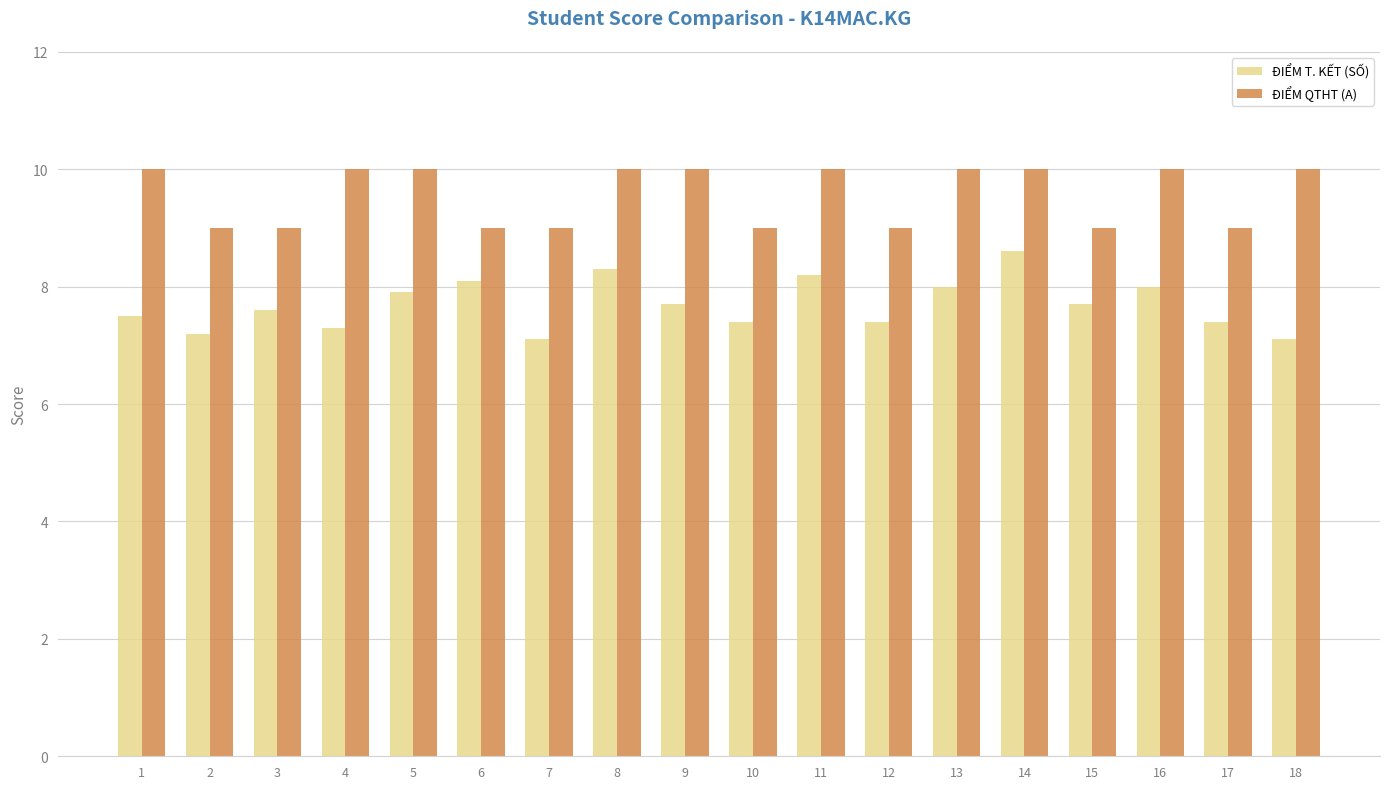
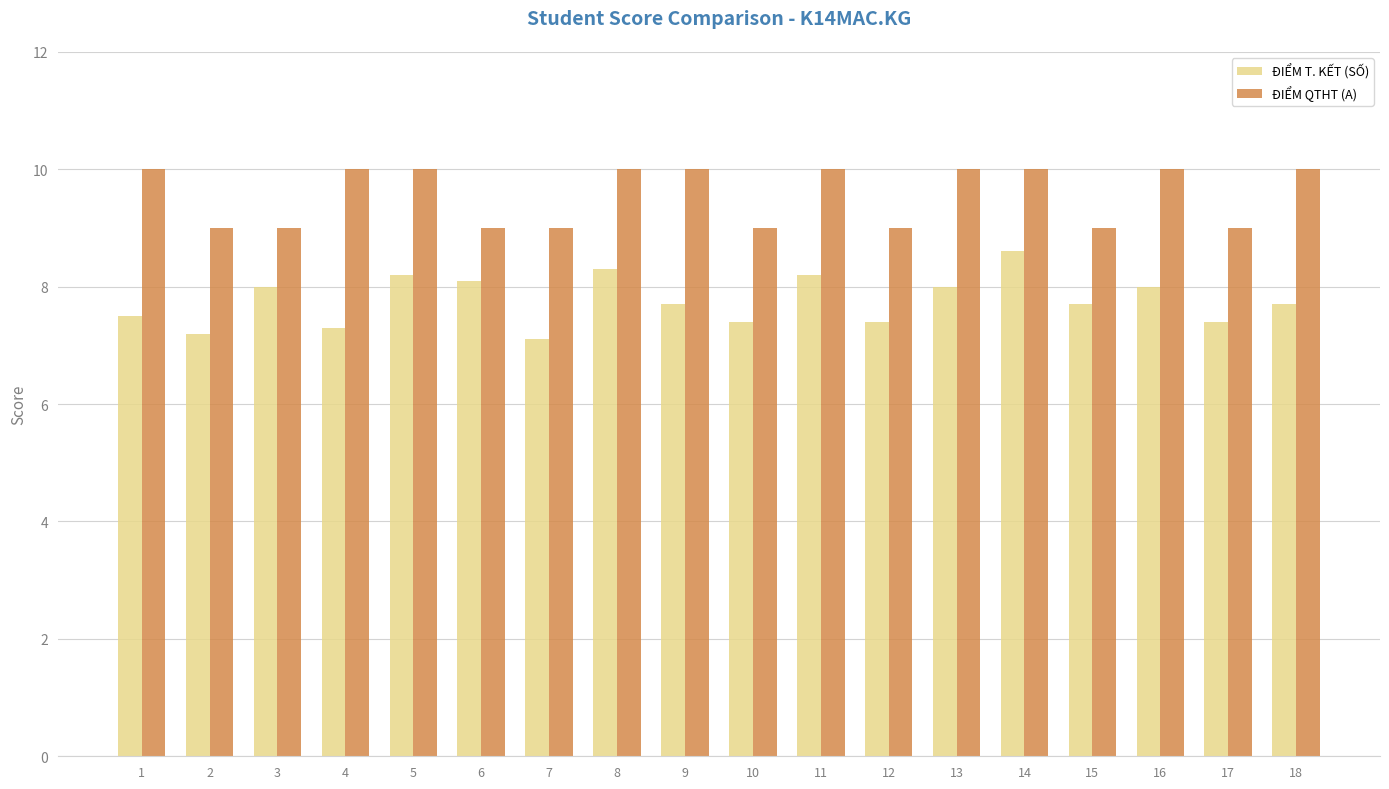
ĐIỂM T. KẾT (SỐ), 3: 7.6 -> 8.0
ĐIỂM T. KẾT (SỐ), 5: 7.9 -> 8.2
ĐIỂM T. KẾT (SỐ), 18: 7.1 -> 7.7
